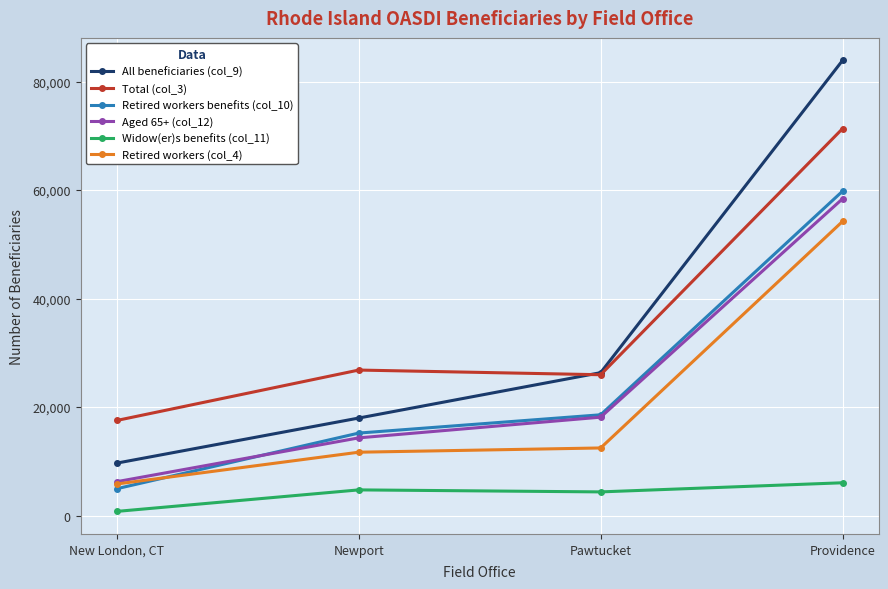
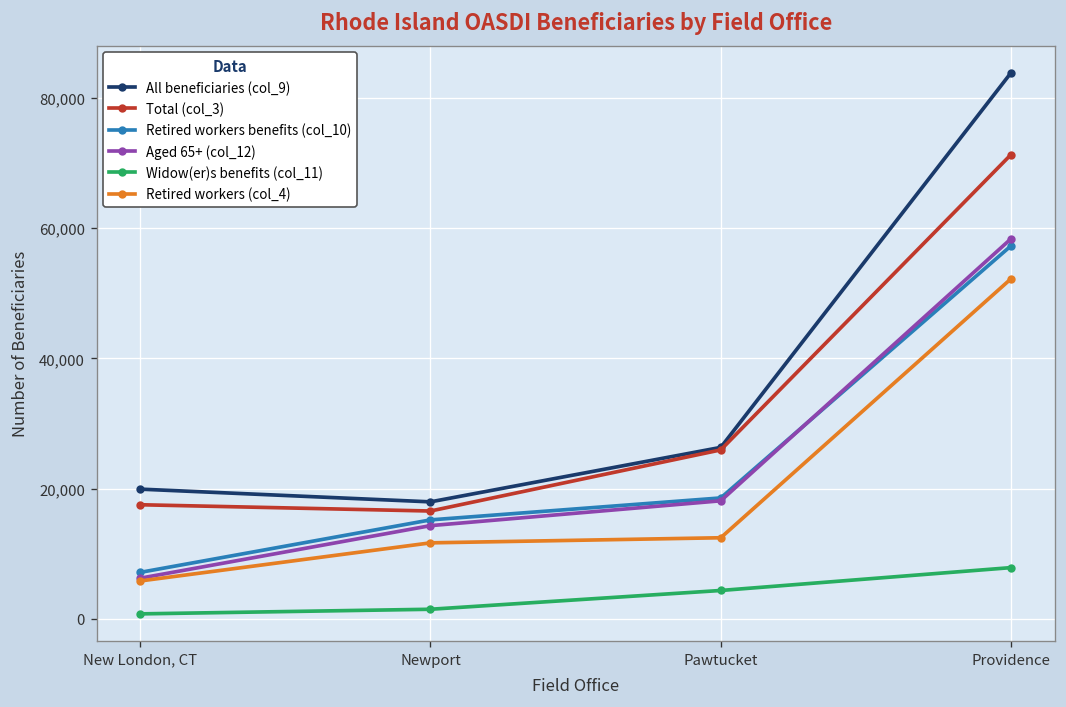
All beneficiaries (col_9), New London, CT: 10,000 -> 20,000
Retired workers benefits (col_10), New London, CT: 5,000 -> 7,000
Total (col_3), Newport: 27,000 -> 17,000
Widow(er)s benefits (col_11), Newport: 5,000 -> 1,000
Retired workers benefits (col_10), Providence: 60,000 -> 57,000
Widow(er)s benefits (col_11), Providence: 6,000 -> 8,000
Retired workers (col_4), Providence: 54,000 -> 52,000
